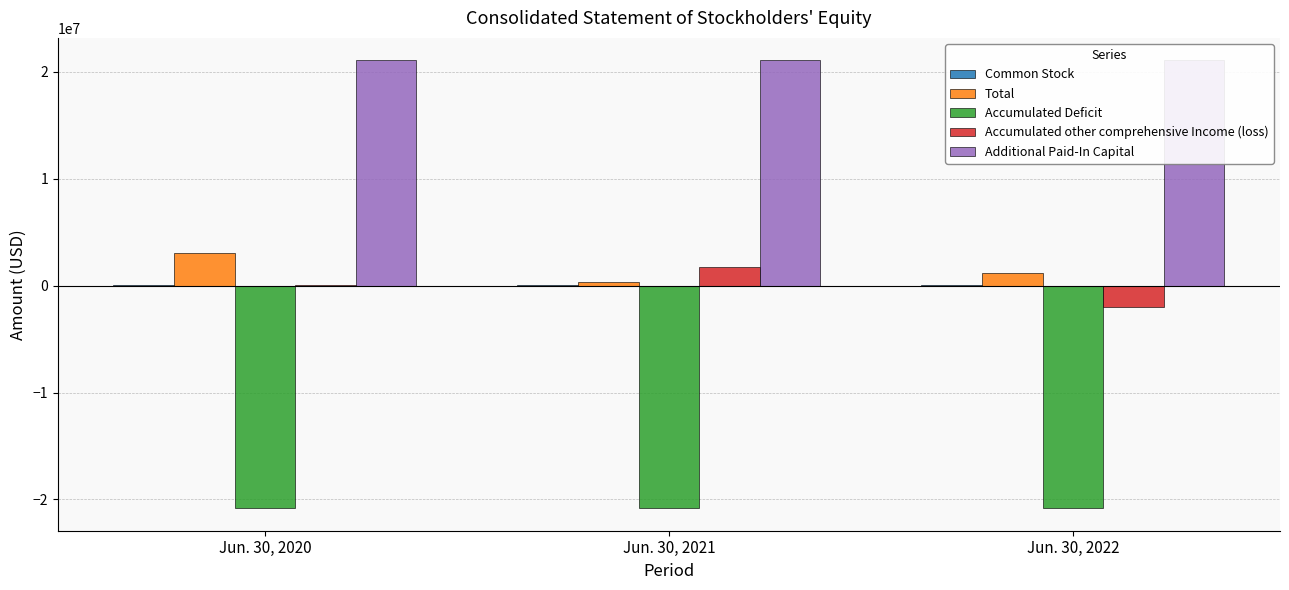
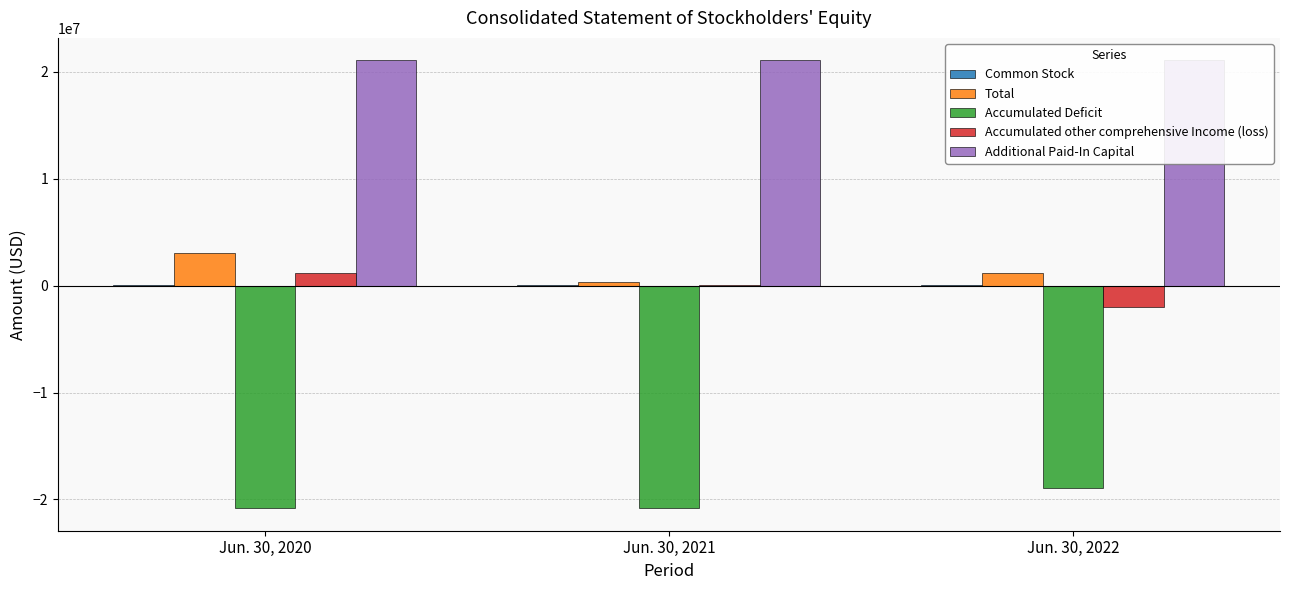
Accumulated other comprehensive Income (loss), Jun. 30, 2020: 0 -> 1200000
Accumulated other comprehensive Income (loss), Jun. 30, 2021: 1700000 -> 100000
Accumulated Deficit, Jun. 30, 2022: -20800000 -> -19000000
